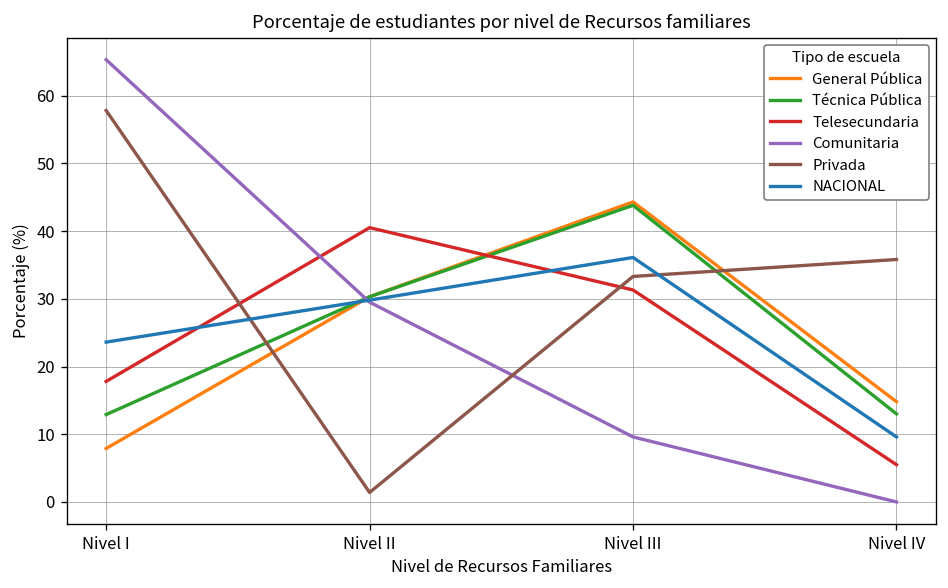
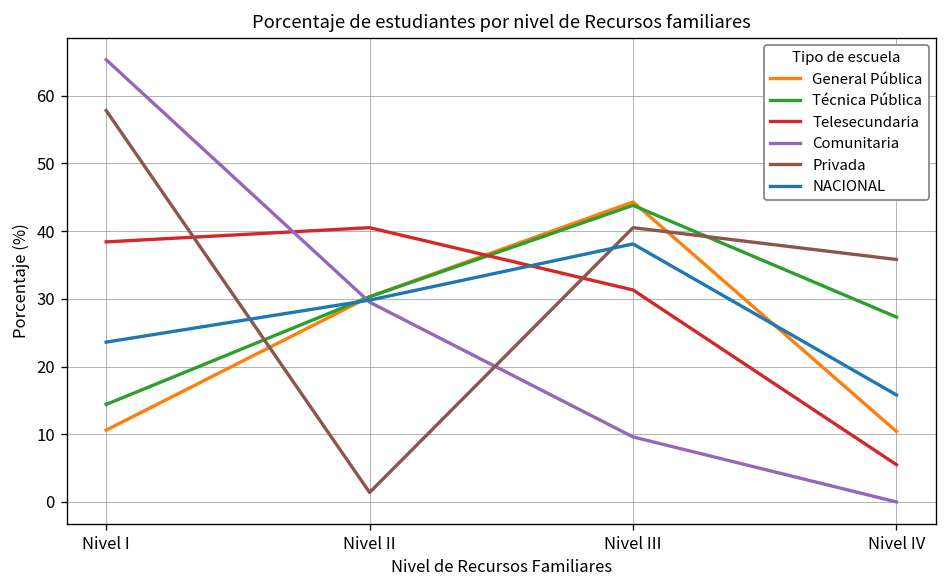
General Pública, Nivel I: 8 -> 11
Técnica Pública, Nivel I: 13 -> 14
Telesecundaria, Nivel I: 18 -> 38
Privada, Nivel III: 33 -> 41
NACIONAL, Nivel III: 36 -> 38
General Pública, Nivel IV: 15 -> 10
Técnica Pública, Nivel IV: 13 -> 27
NACIONAL, Nivel IV: 10 -> 16
